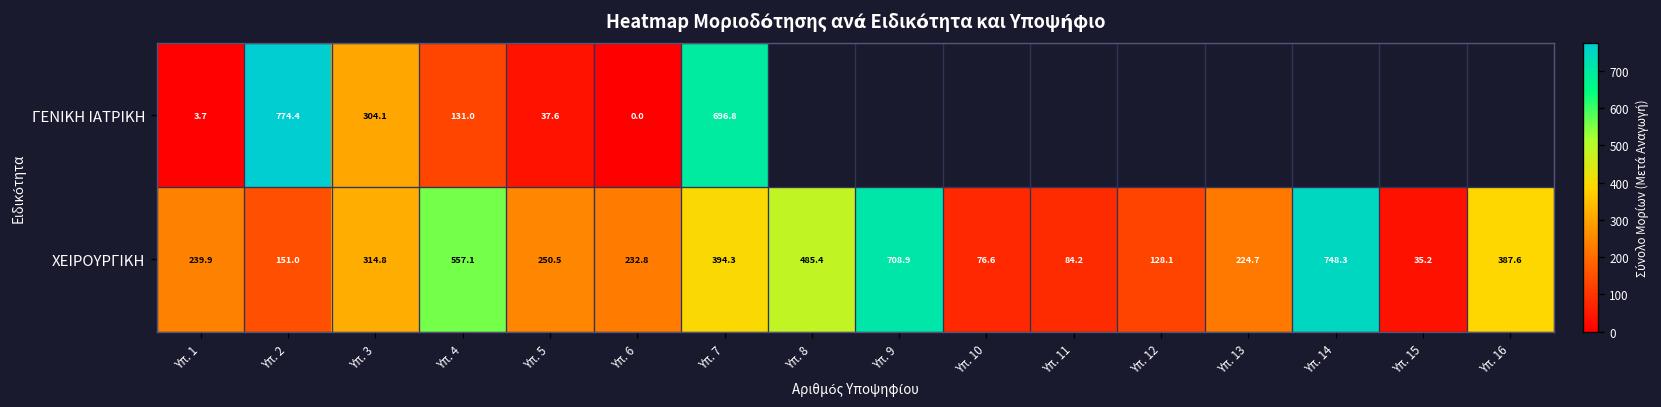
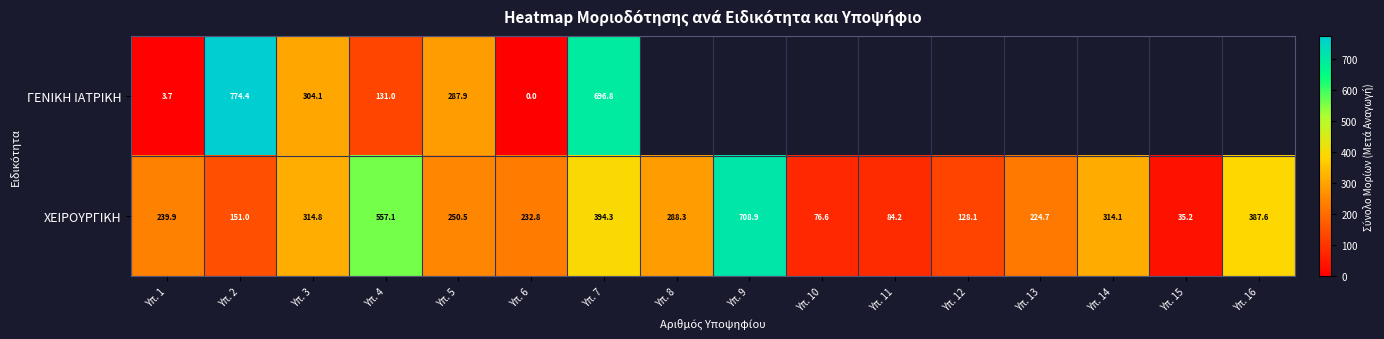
ΓΕΝΙΚΗ ΙΑΤΡΙΚΗ, Υπ. 5: 37.6 -> 287.9
ΧΕΙΡΟΥΡΓΙΚΗ, Υπ. 8: 485.4 -> 288.3
ΧΕΙΡΟΥΡΓΙΚΗ, Υπ. 14: 748.3 -> 314.1
